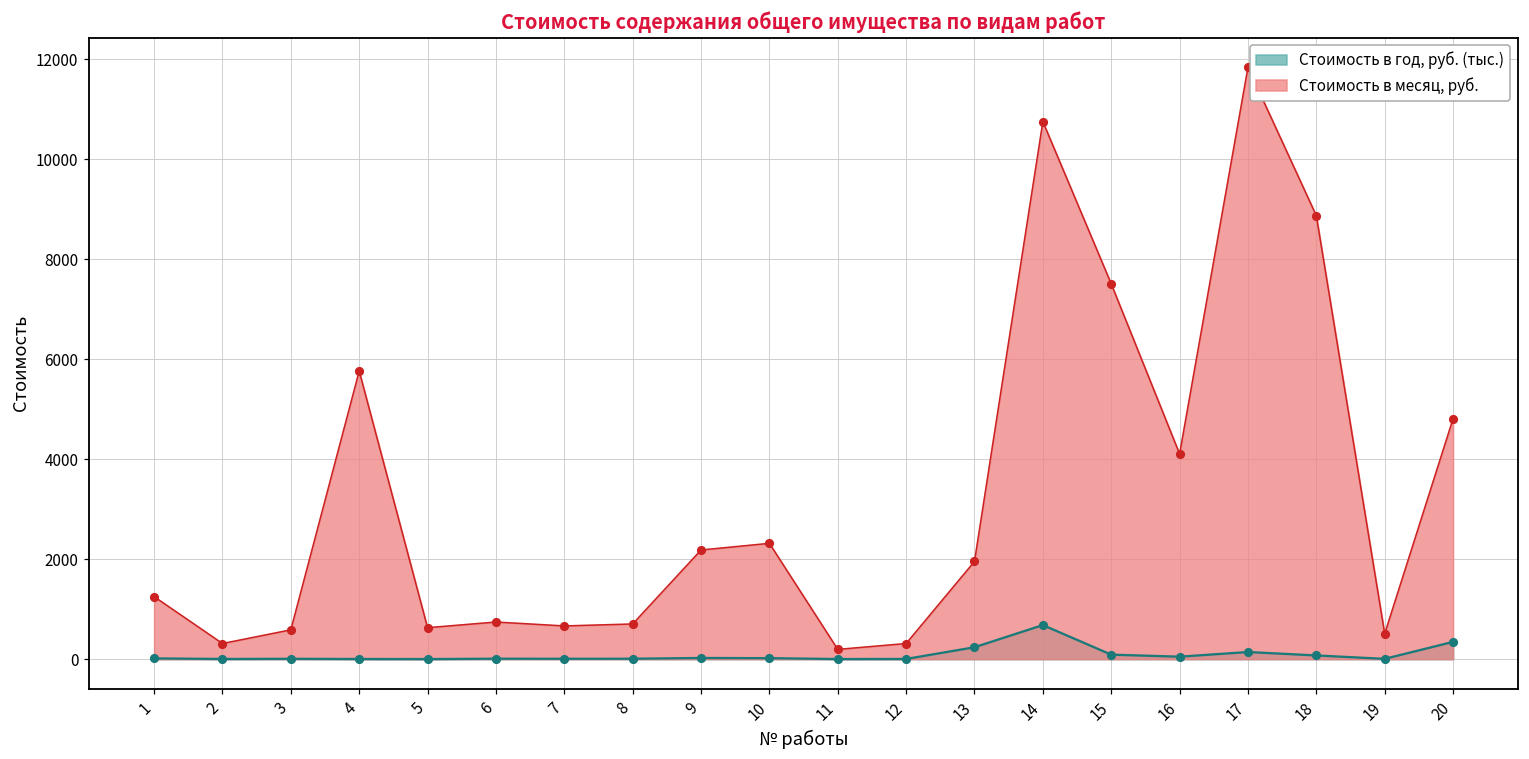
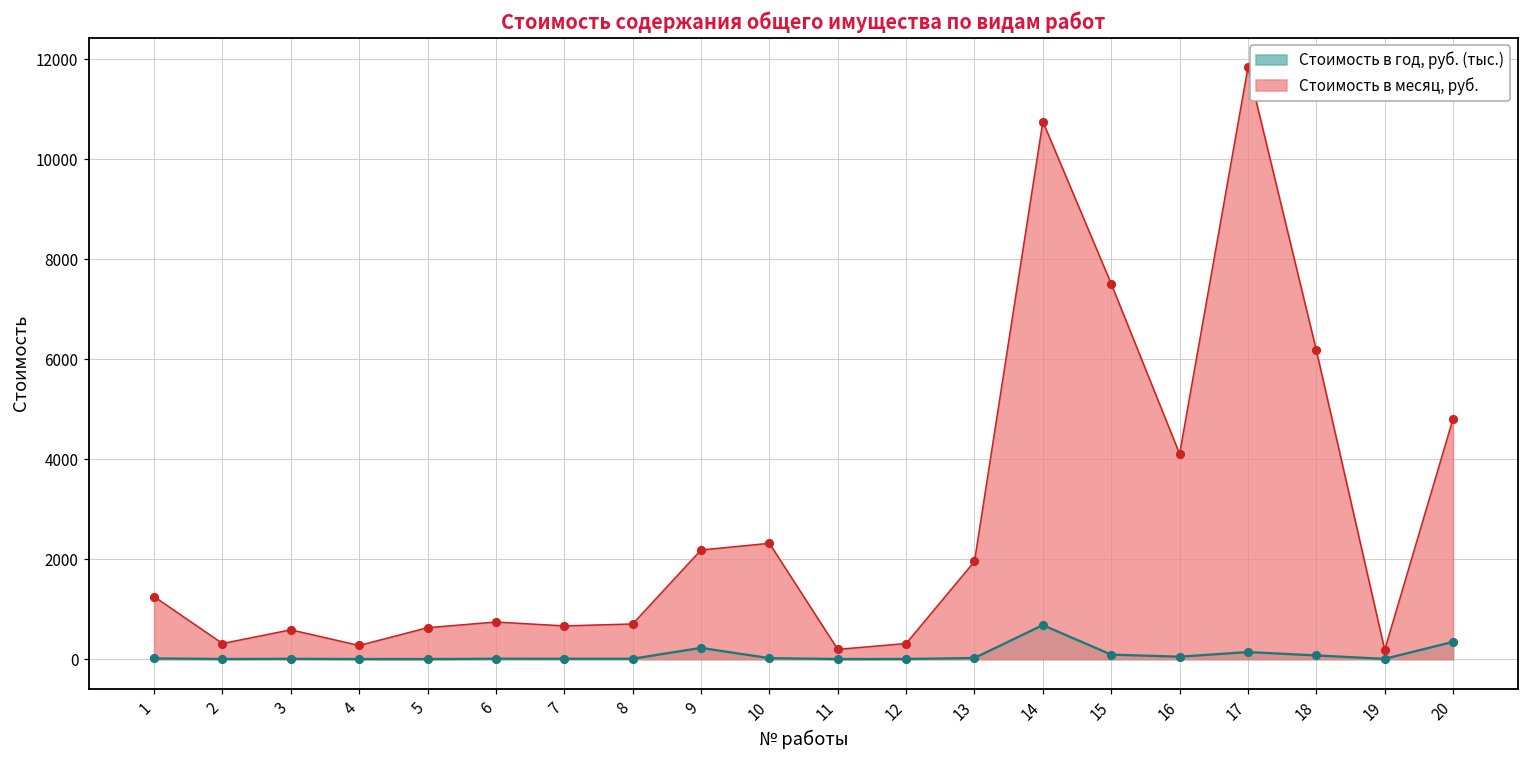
Стоимость в месяц, руб., 4: 5800 -> 300
Стоимость в год, руб. (тыс.), 9: 0 -> 200
Стоимость в год, руб. (тыс.), 13: 200 -> 0
Стоимость в месяц, руб., 18: 8900 -> 6200
Стоимость в месяц, руб., 19: 500 -> 200
